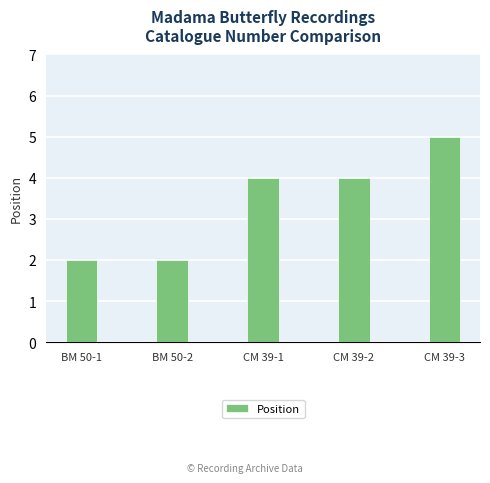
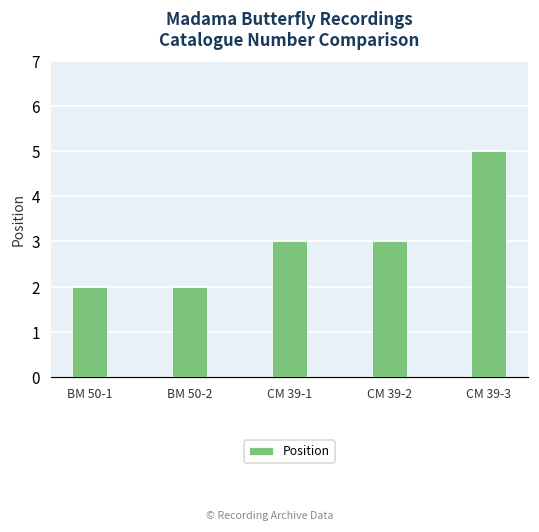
CM 39-1: 4 -> 3
CM 39-2: 4 -> 3
